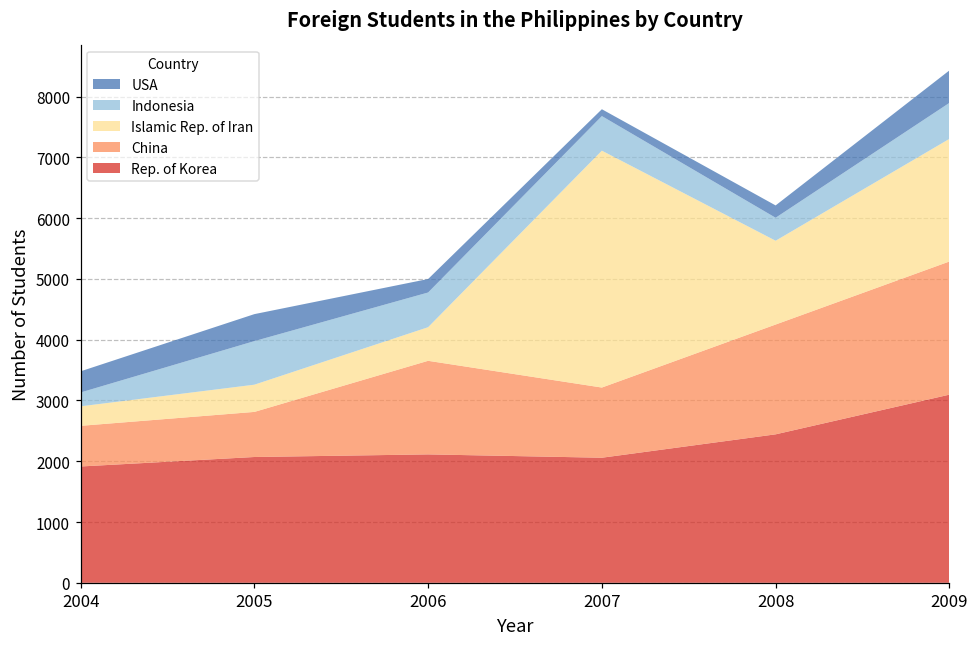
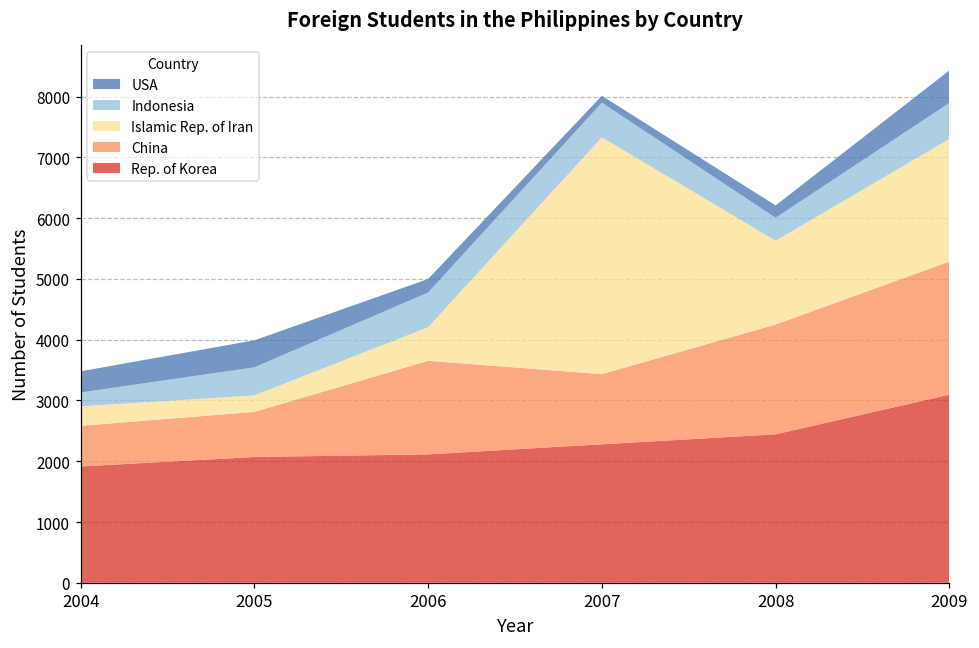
Islamic Rep. of Iran, 2005: 400 -> 300
Indonesia, 2005: 700 -> 500
Rep. of Korea, 2007: 2100 -> 2300
